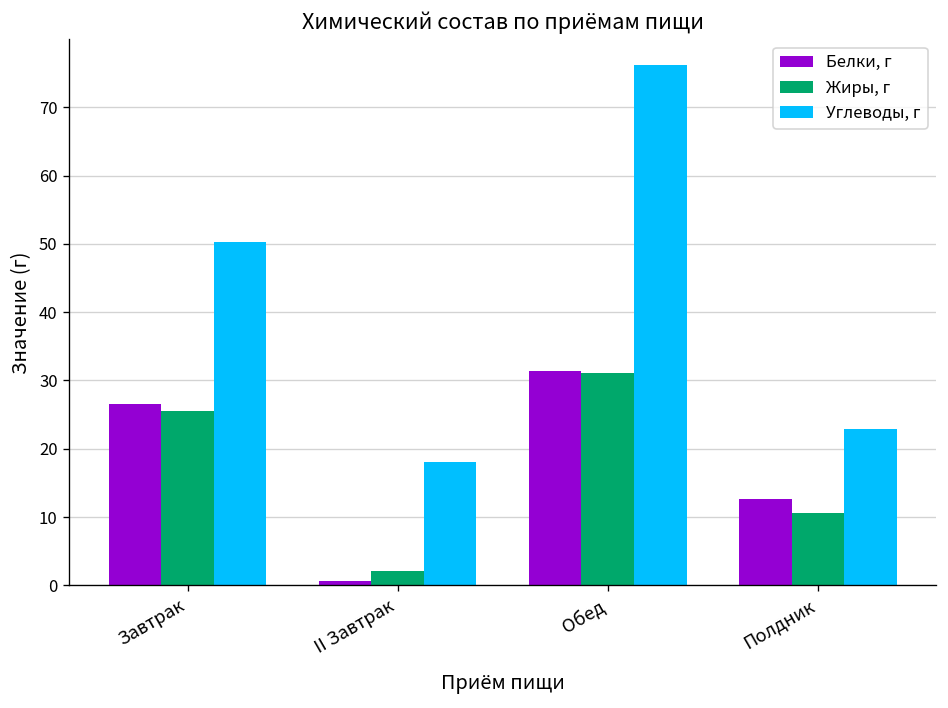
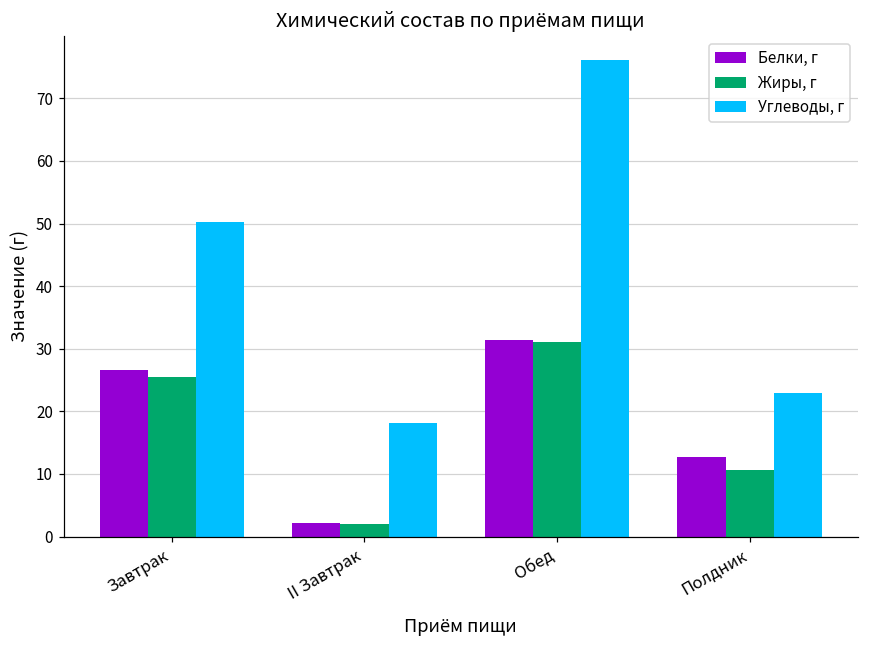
Белки, г, II Завтрак: 1 -> 2
